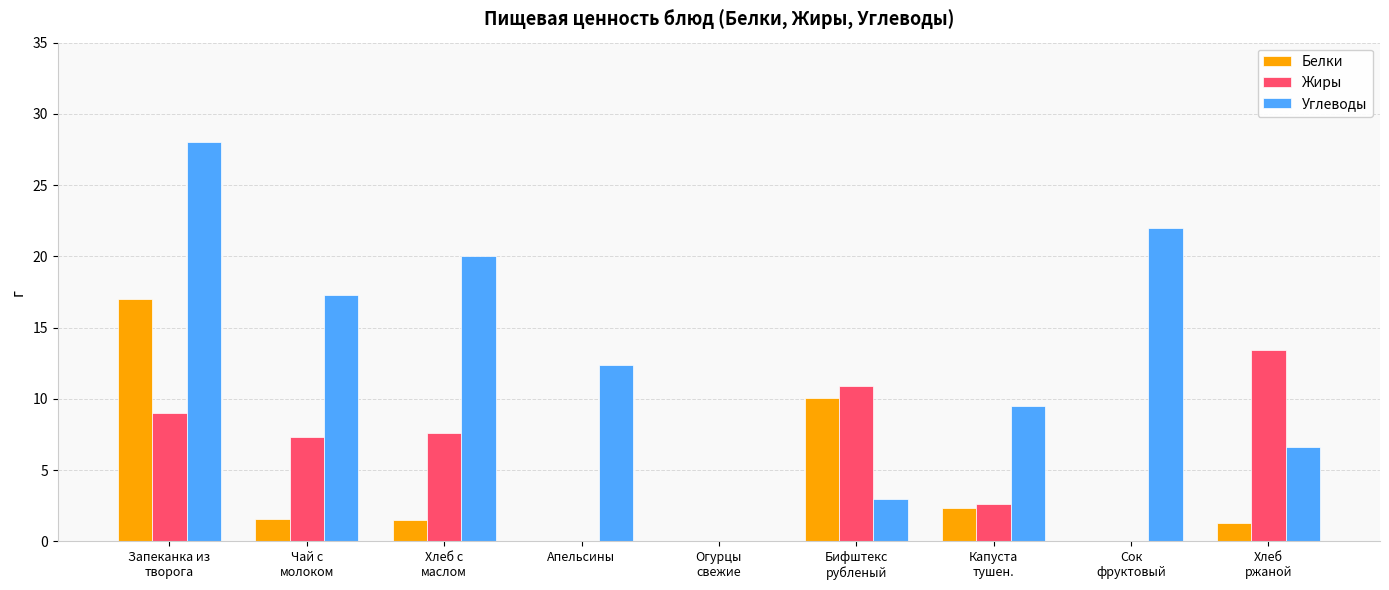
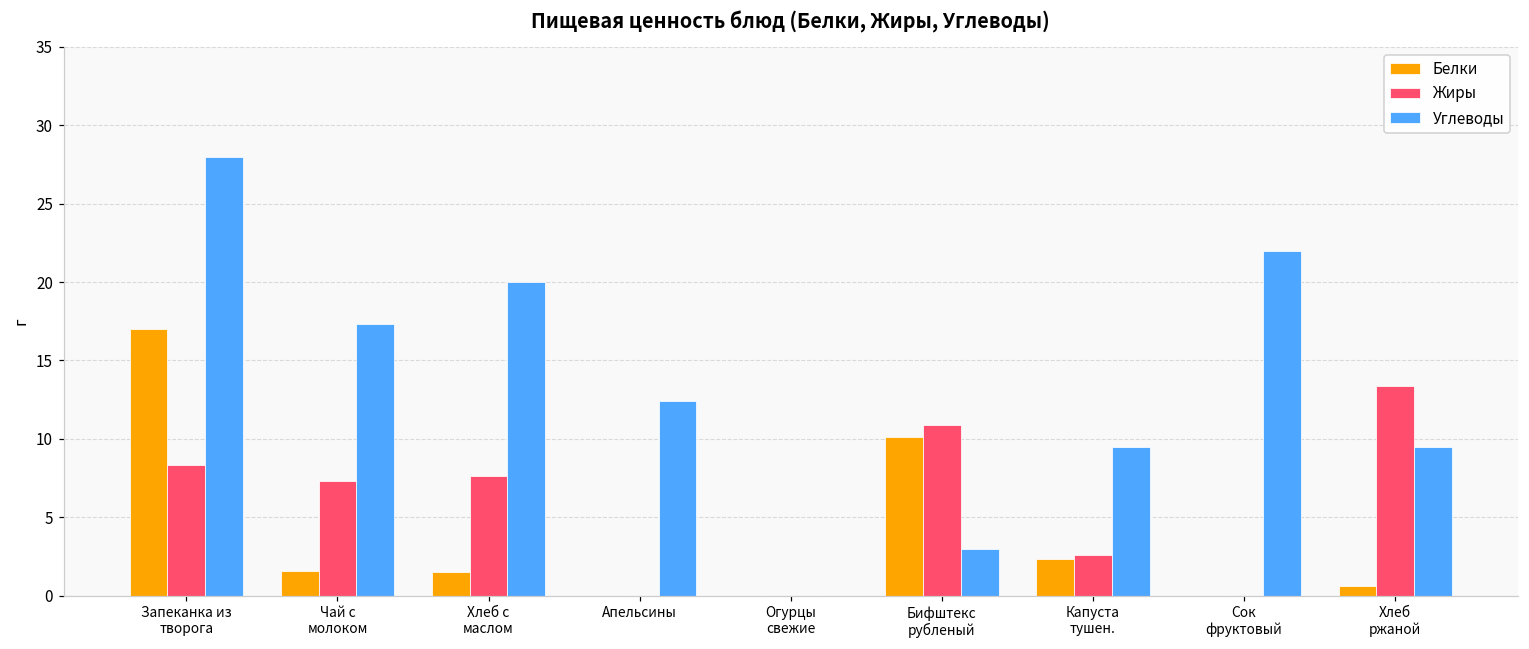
Жиры, Запеканка из творога: 9.0 -> 8.3
Белки, Хлеб ржаной: 1.3 -> 0.6
Углеводы, Хлеб ржаной: 6.6 -> 9.5
